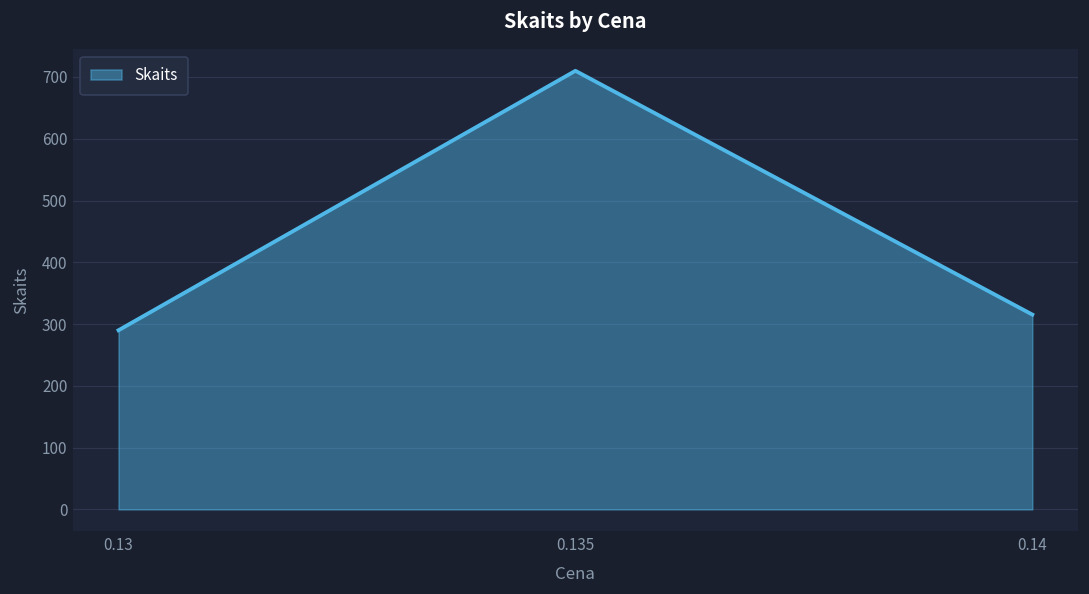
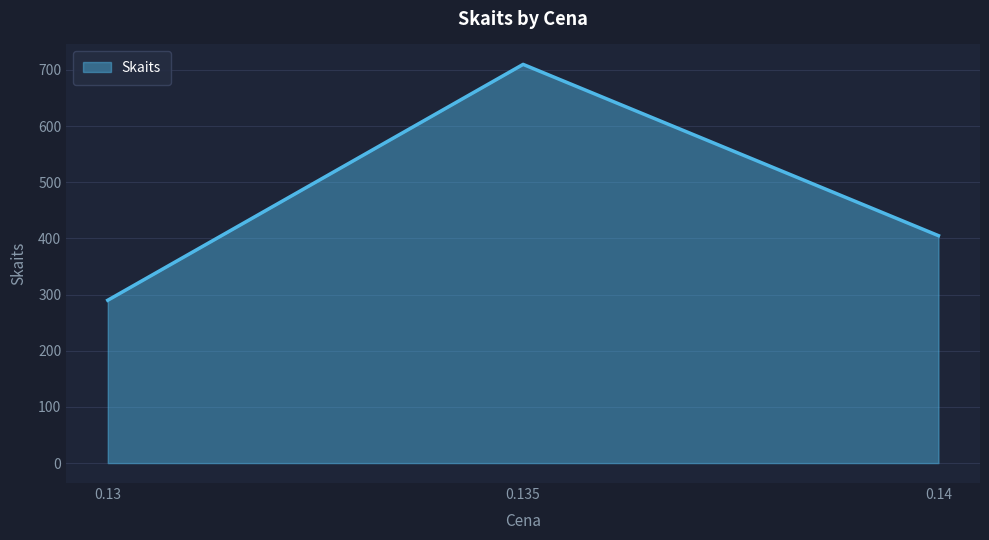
0.14: 320 -> 410
